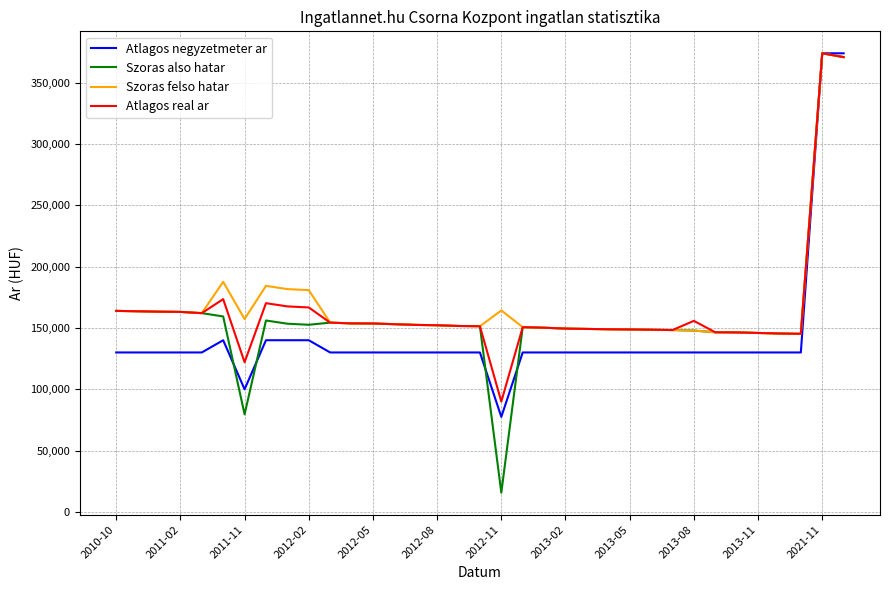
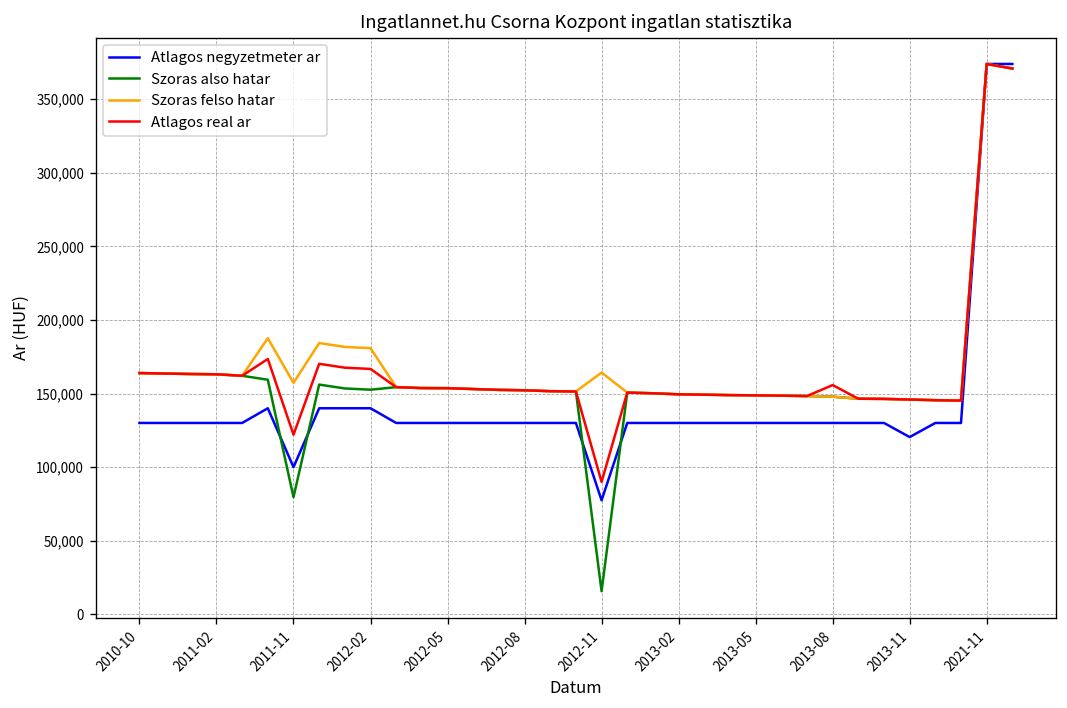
Atlagos negyzetmeter ar, 2013-11: 130,000 -> 120,000
